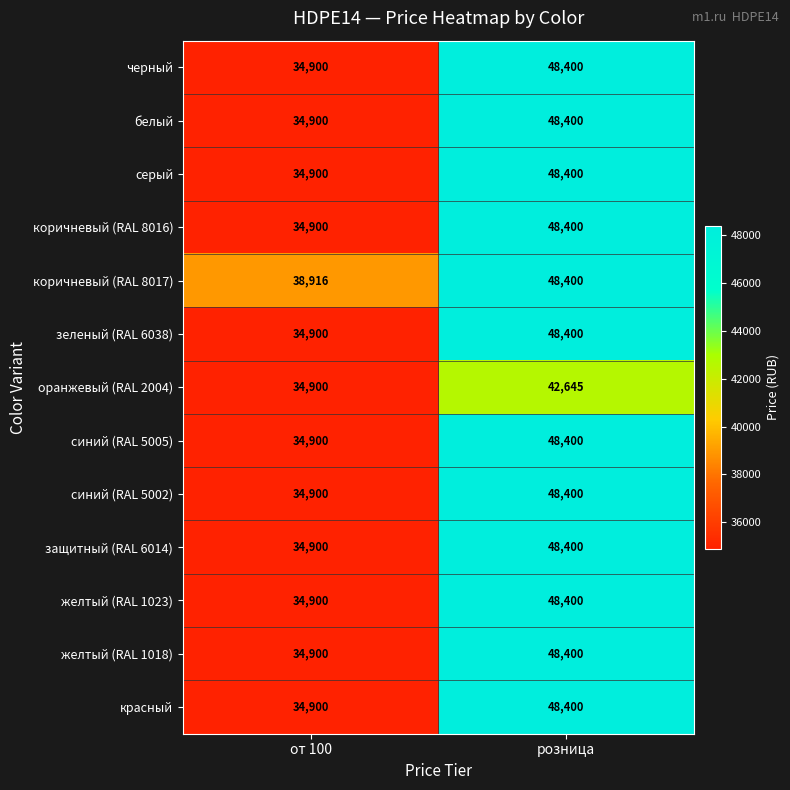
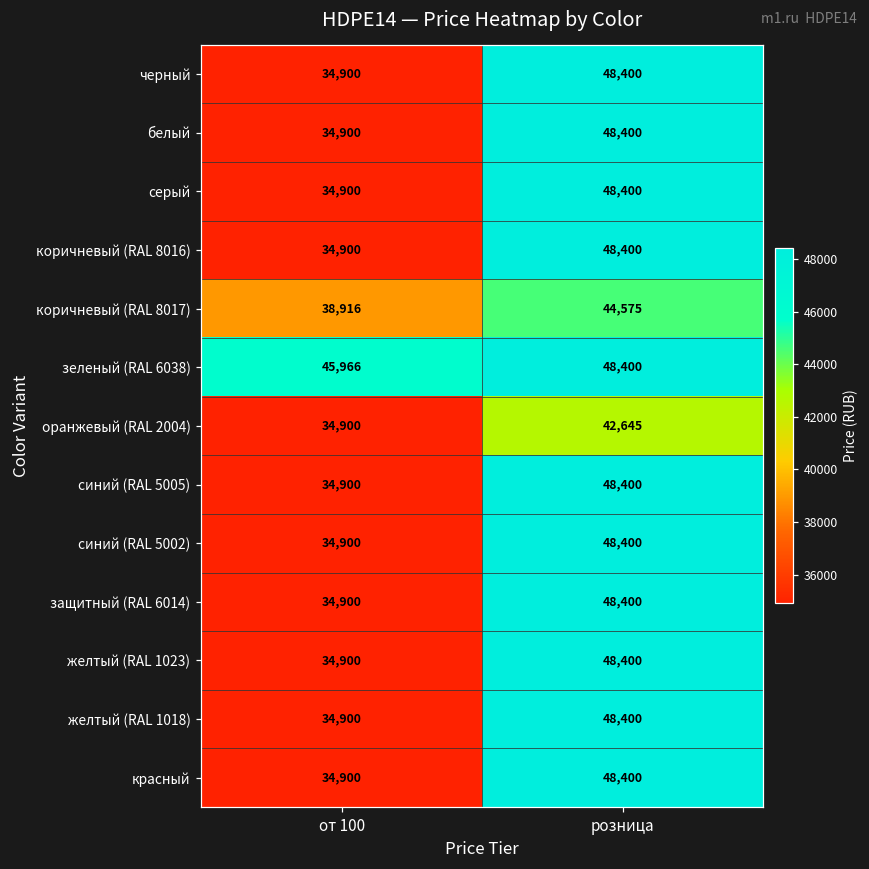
коричневый (RAL 8017), розница: 48,400 -> 44,575
зеленый (RAL 6038), от 100: 34,900 -> 45,966
